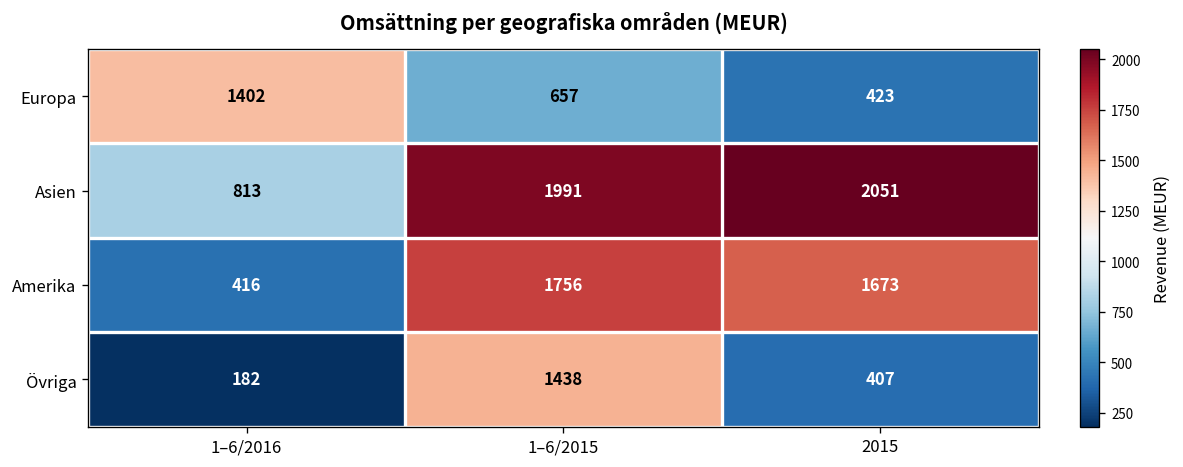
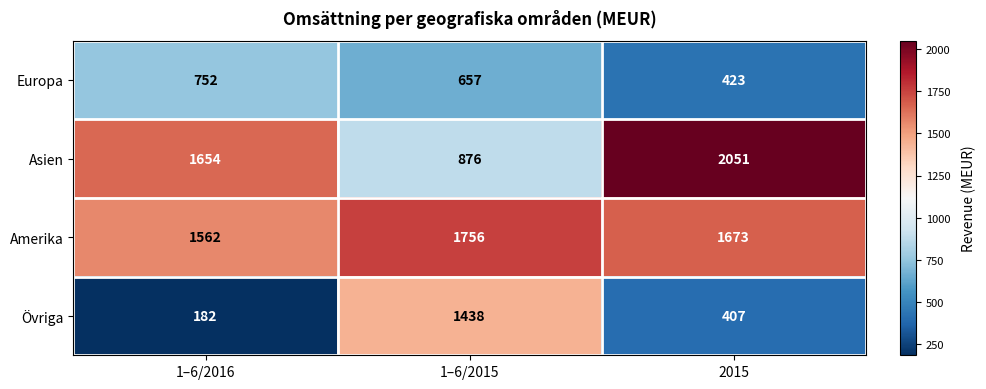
Europa, 1–6/2016: 1402 -> 752
Asien, 1–6/2016: 813 -> 1654
Asien, 1–6/2015: 1991 -> 876
Amerika, 1–6/2016: 416 -> 1562
